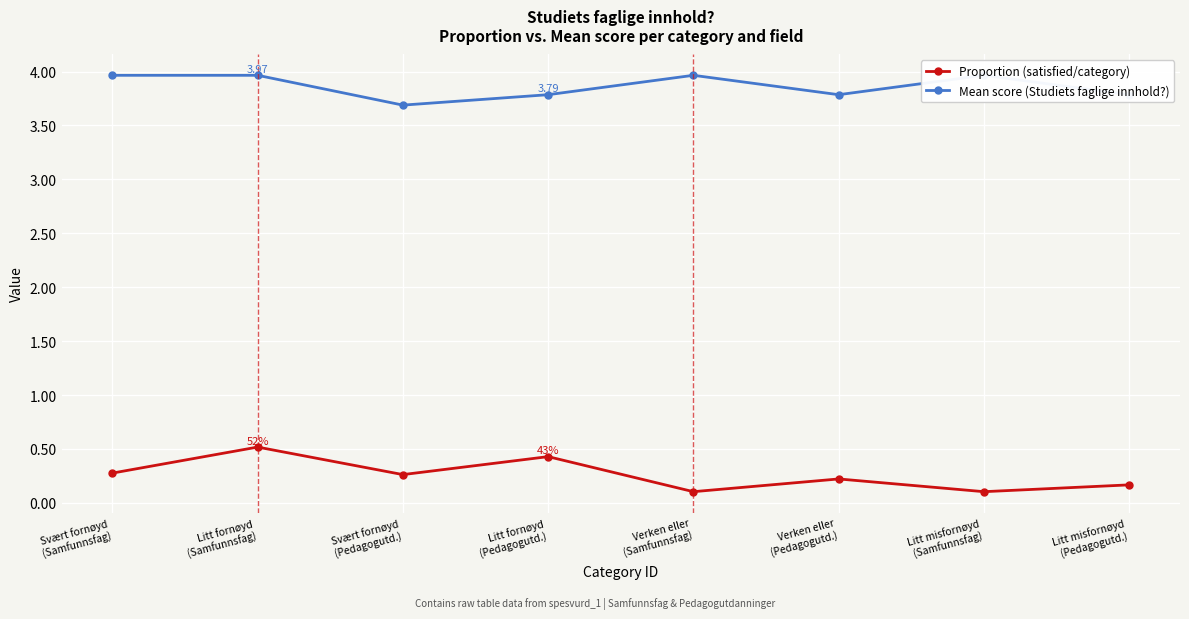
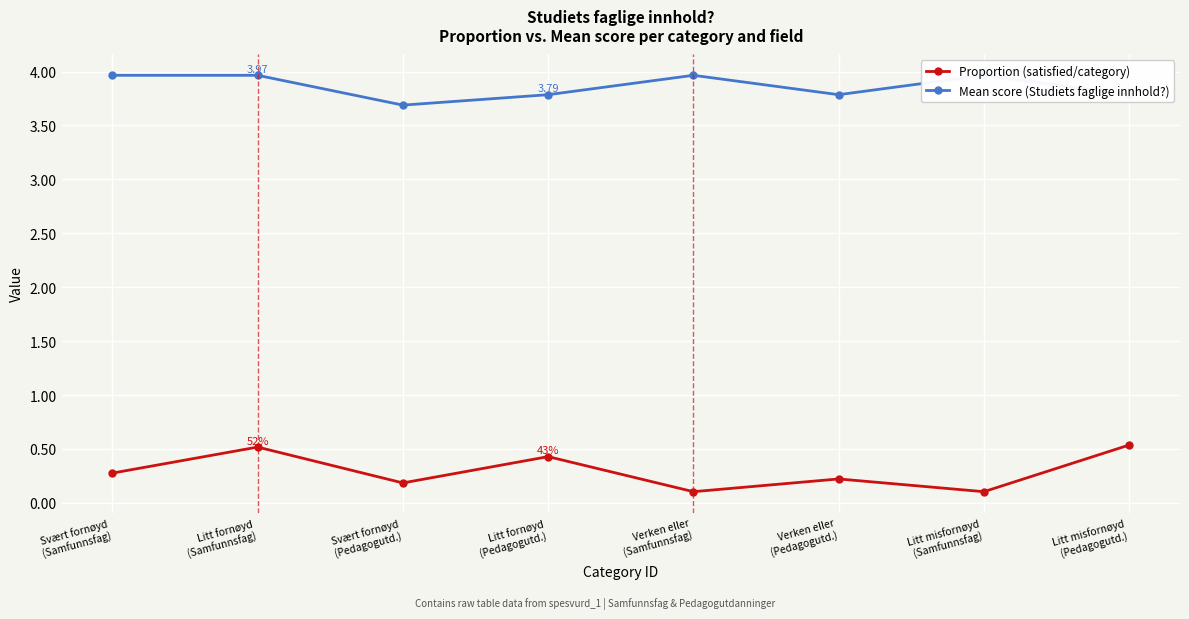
Proportion (satisfied/category), Svært fornøyd (Pedagogutd.): 0.26 -> 0.18
Proportion (satisfied/category), Litt misfornøyd (Pedagogutd.): 0.17 -> 0.54
